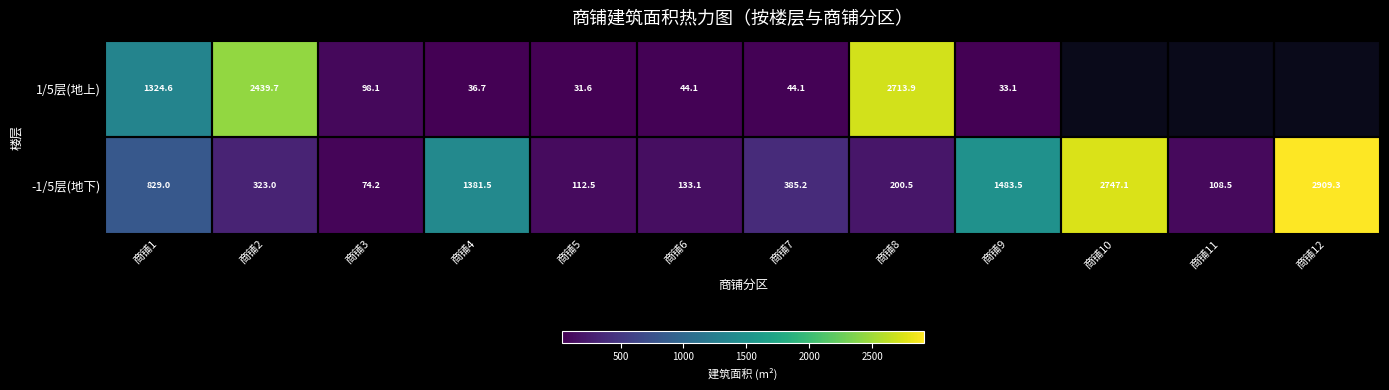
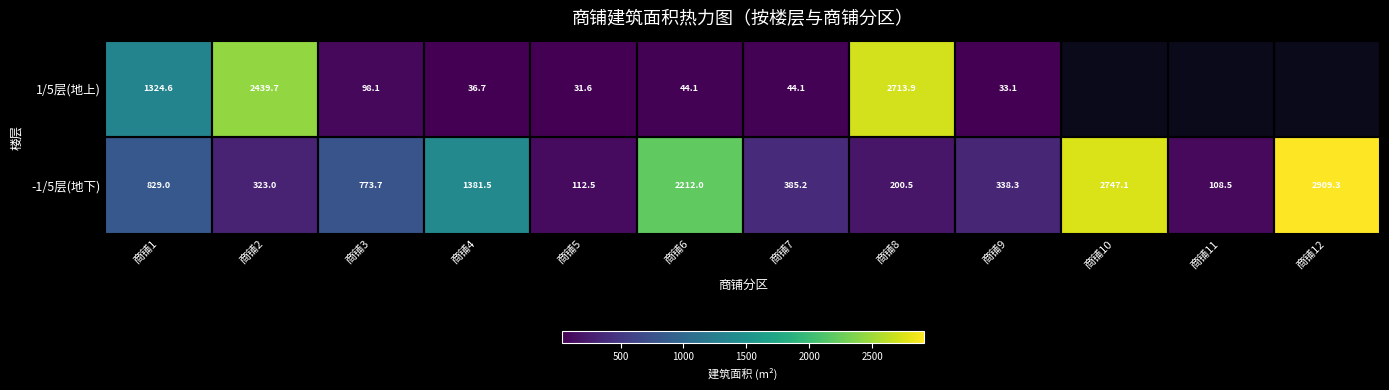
-1/5层(地下), 商铺3: 74.2 -> 773.7
-1/5层(地下), 商铺6: 133.1 -> 2212.0
-1/5层(地下), 商铺9: 1483.5 -> 338.3
